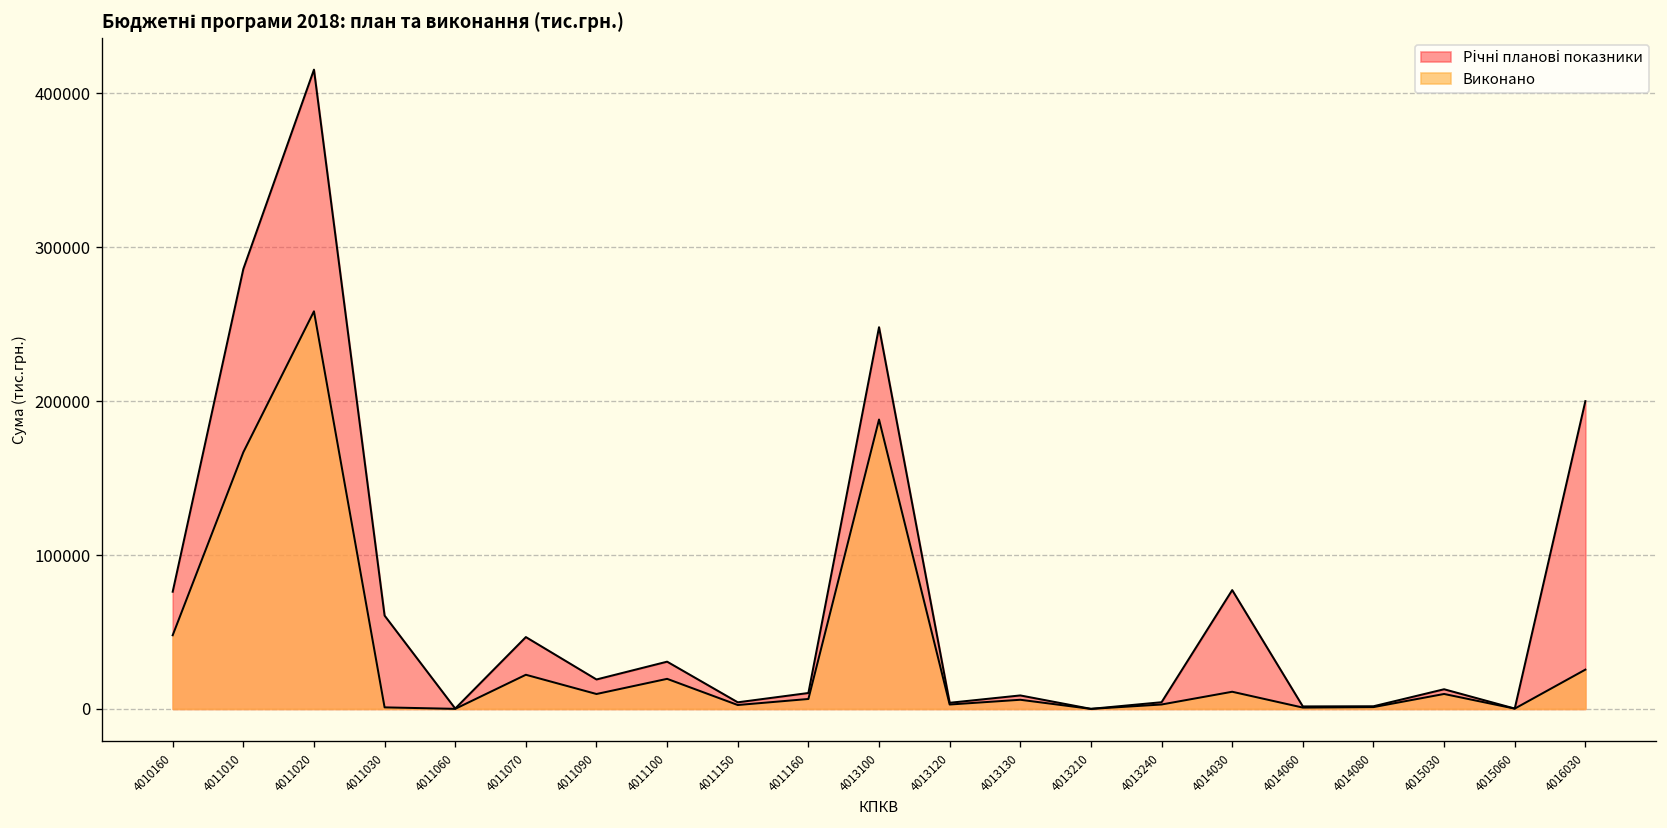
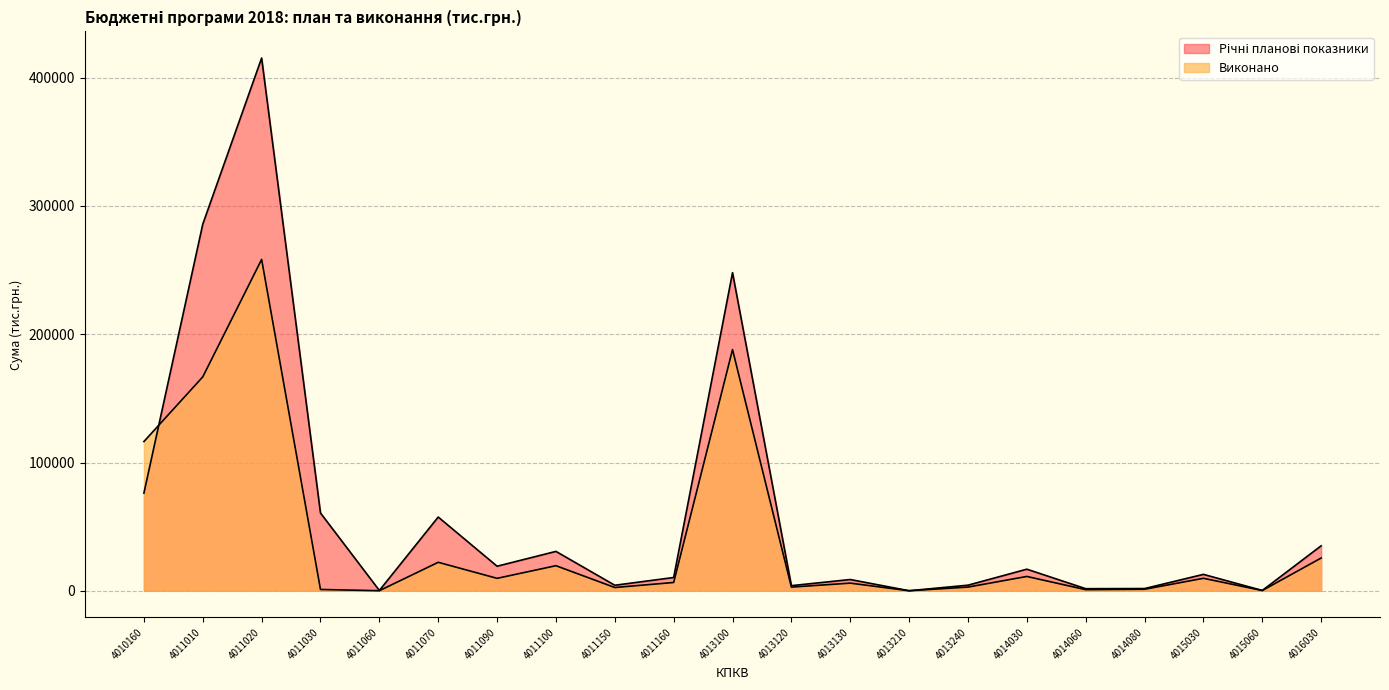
Виконано, 4010160: 48000 -> 116000
Річні планові показники, 4011070: 47000 -> 57000
Річні планові показники, 4014030: 77000 -> 17000
Річні планові показники, 4016030: 200000 -> 35000
